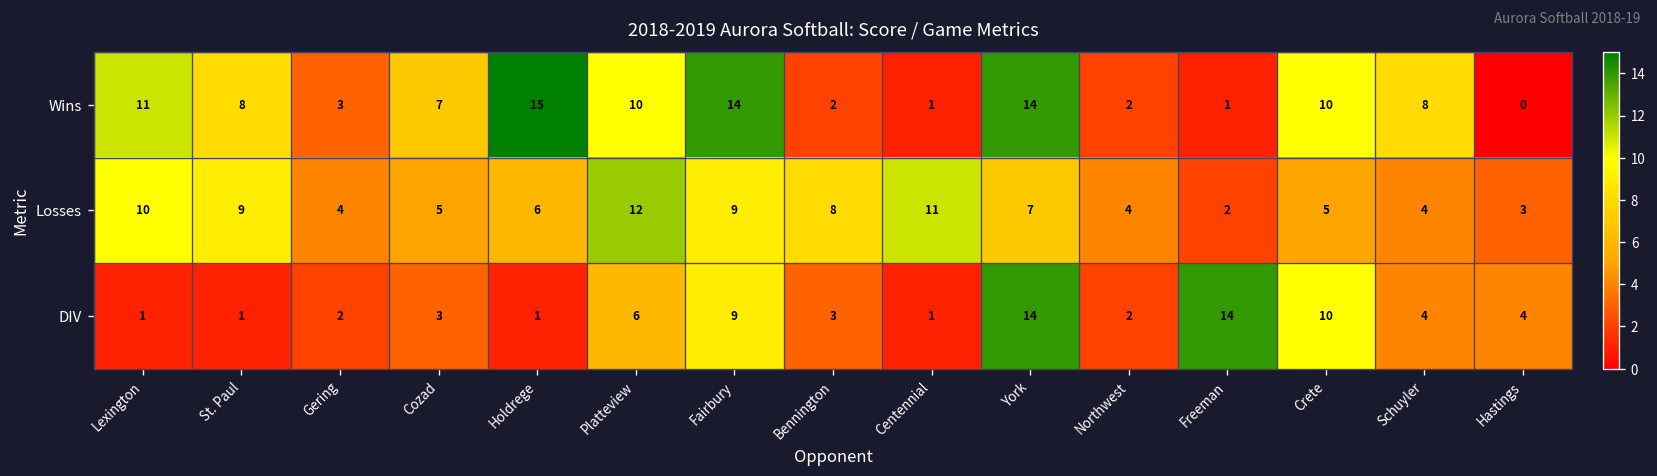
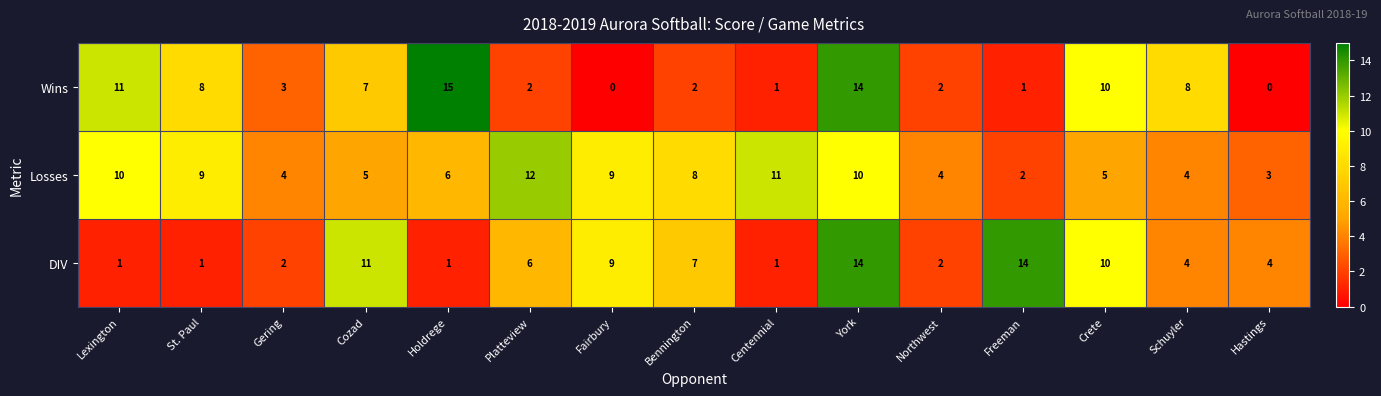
Wins, Platteview: 10 -> 2
Wins, Fairbury: 14 -> 0
Losses, York: 7 -> 10
DIV, Cozad: 3 -> 11
DIV, Bennington: 3 -> 7
